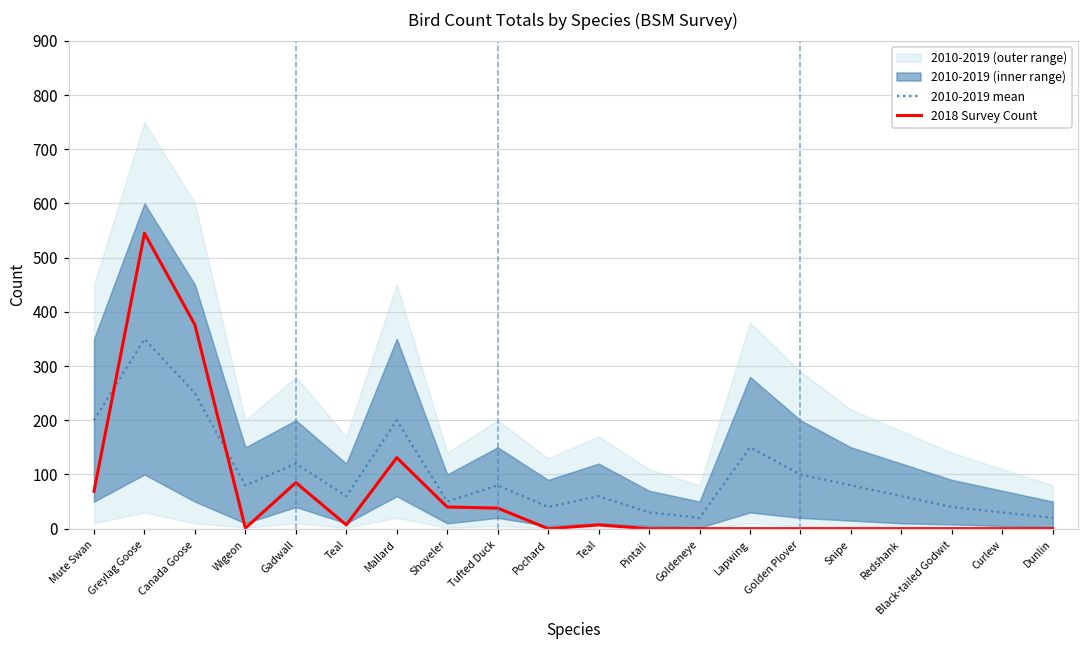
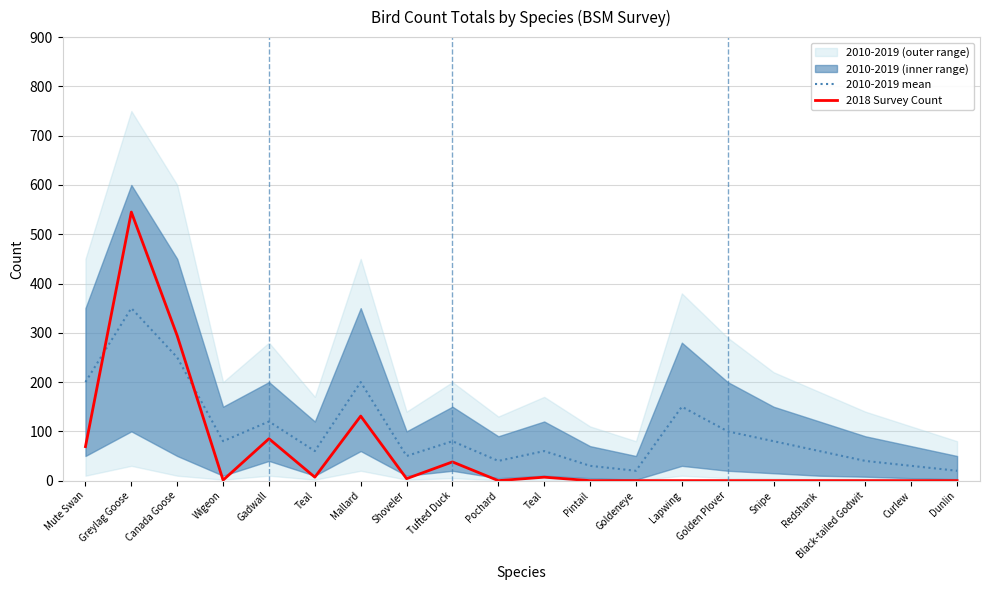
2018 Survey Count, Canada Goose: 380 -> 290
2018 Survey Count, Shoveler: 40 -> 0
